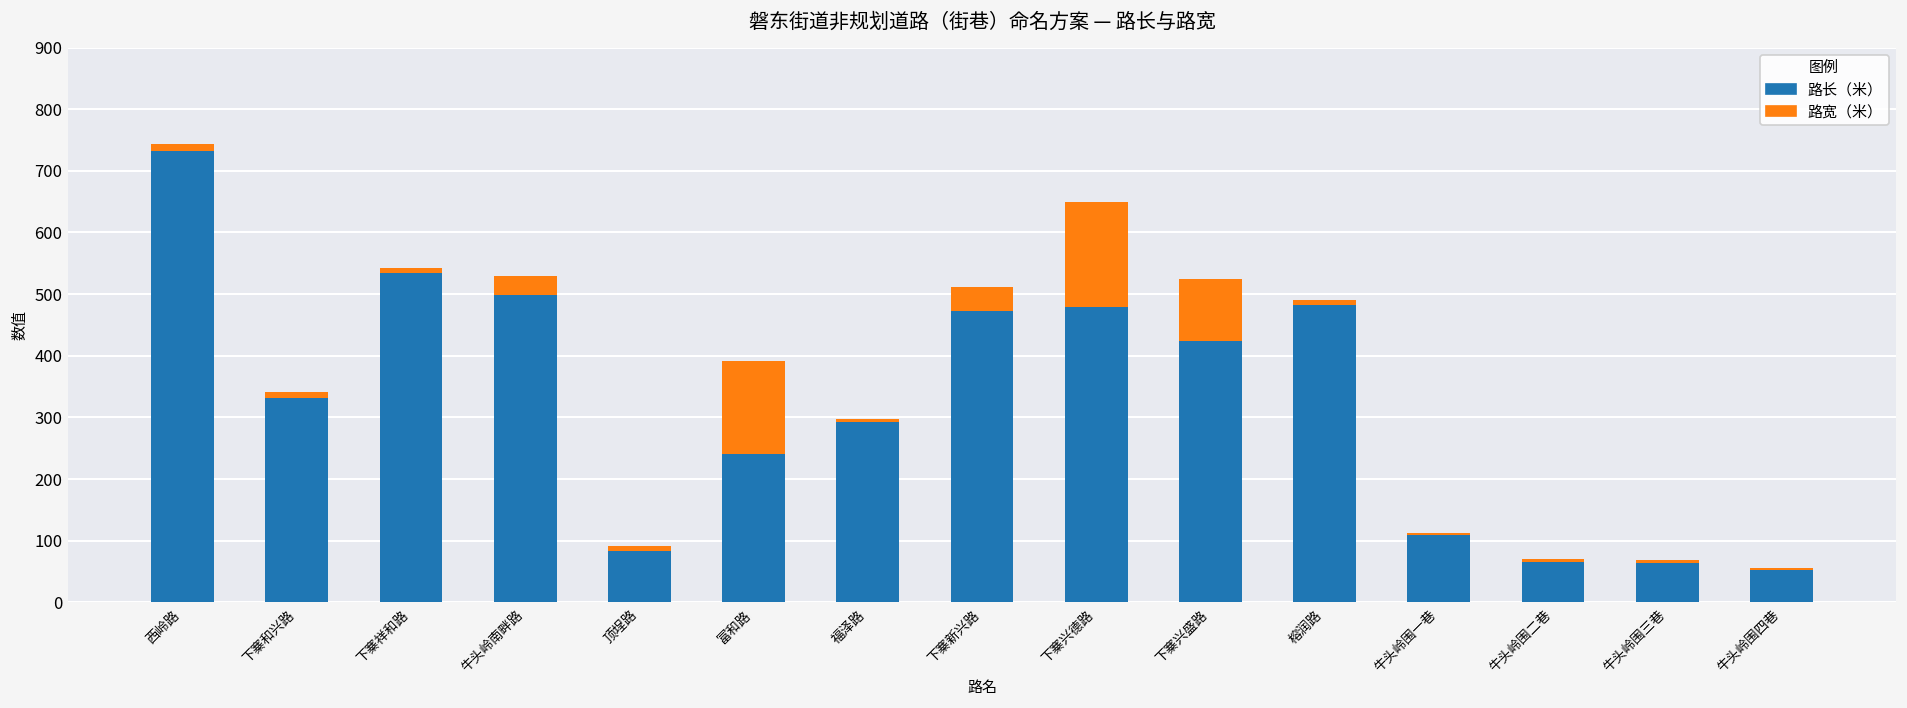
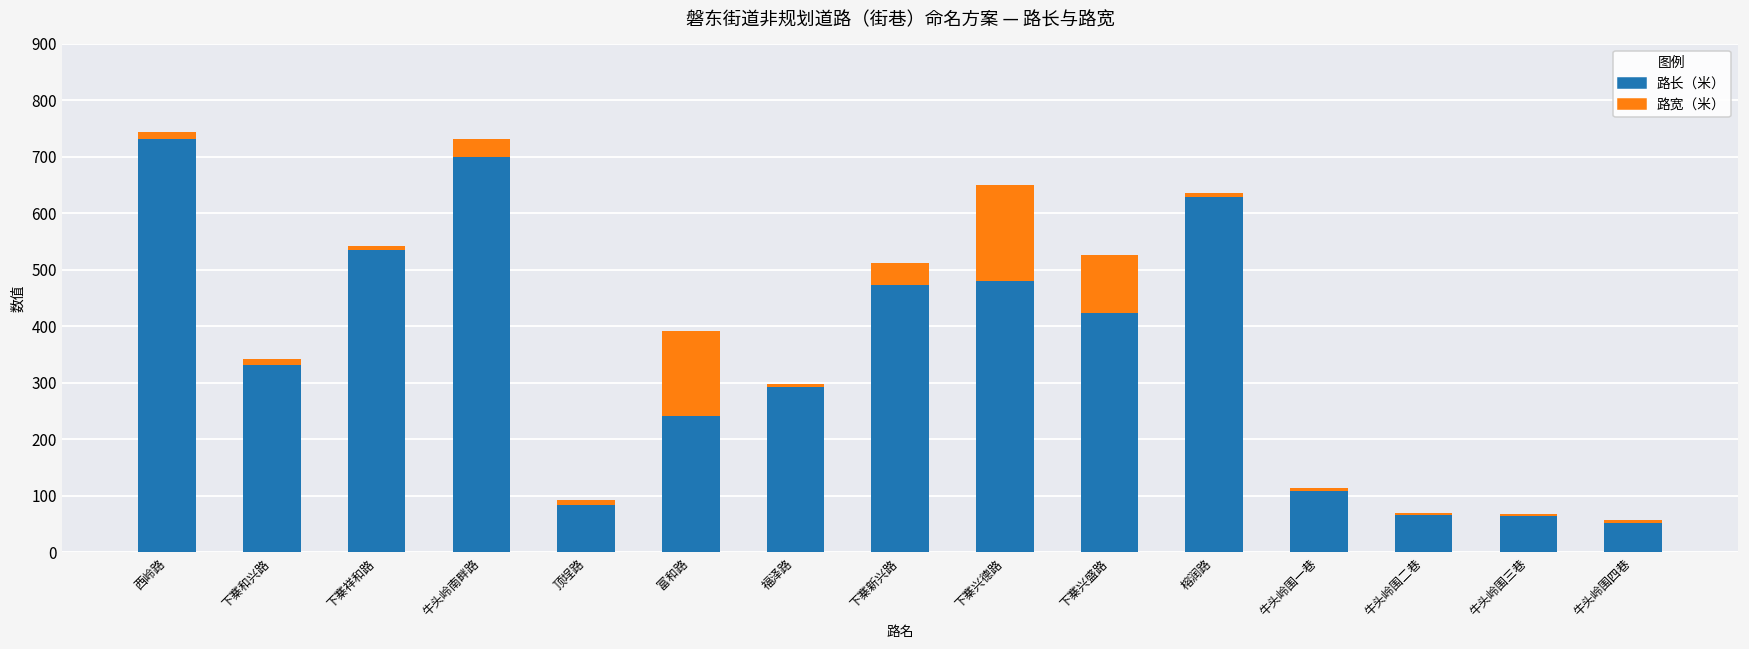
路长（米）, 牛头岭南畔路: 500 -> 700
路长（米）, 榕润路: 480 -> 630
